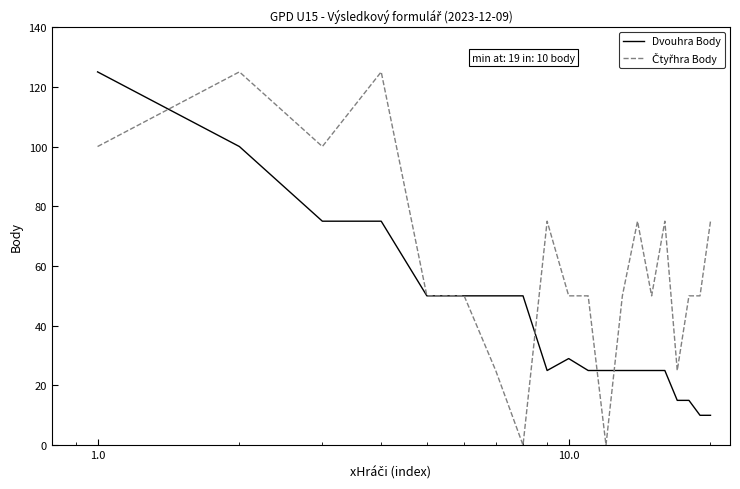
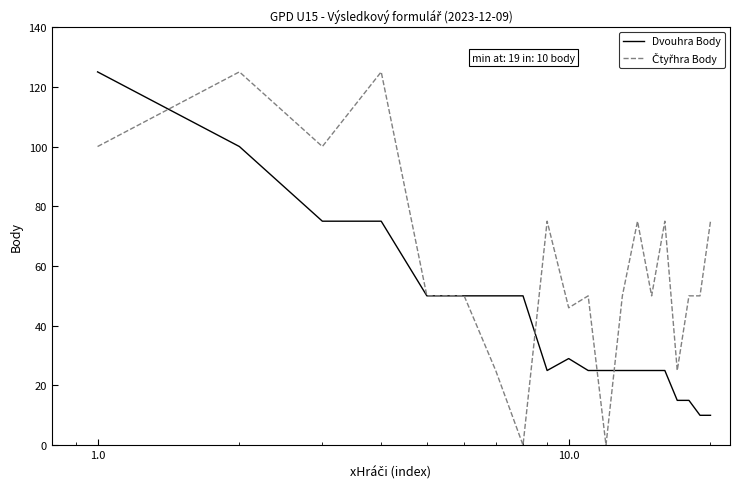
Čtyřhra Body, 10.0: 50 -> 46
